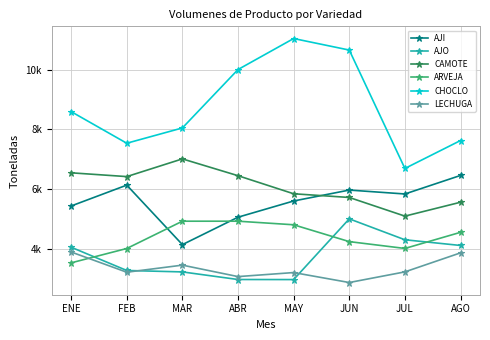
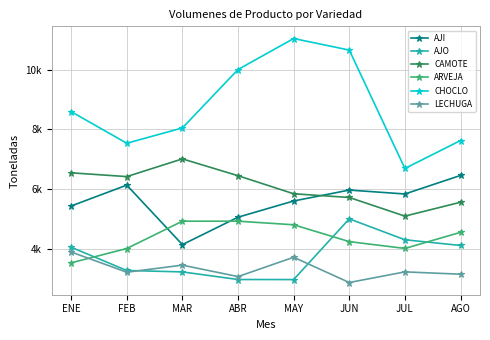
LECHUGA, MAY: 3200 -> 3700
LECHUGA, AGO: 3900 -> 3100
